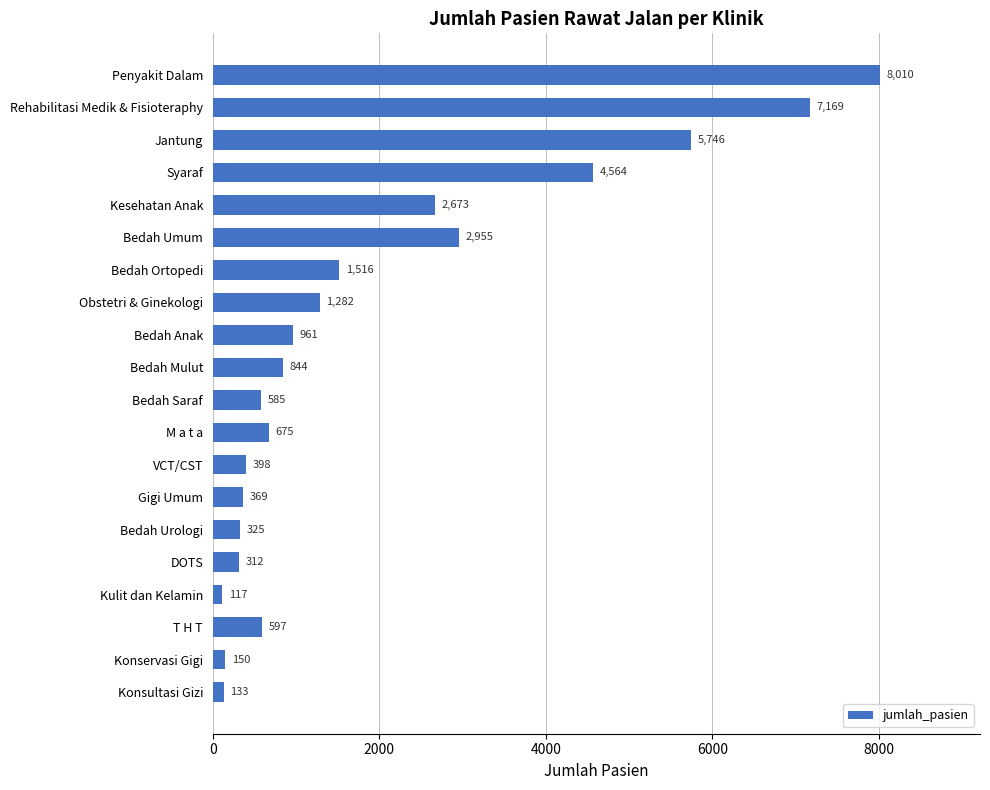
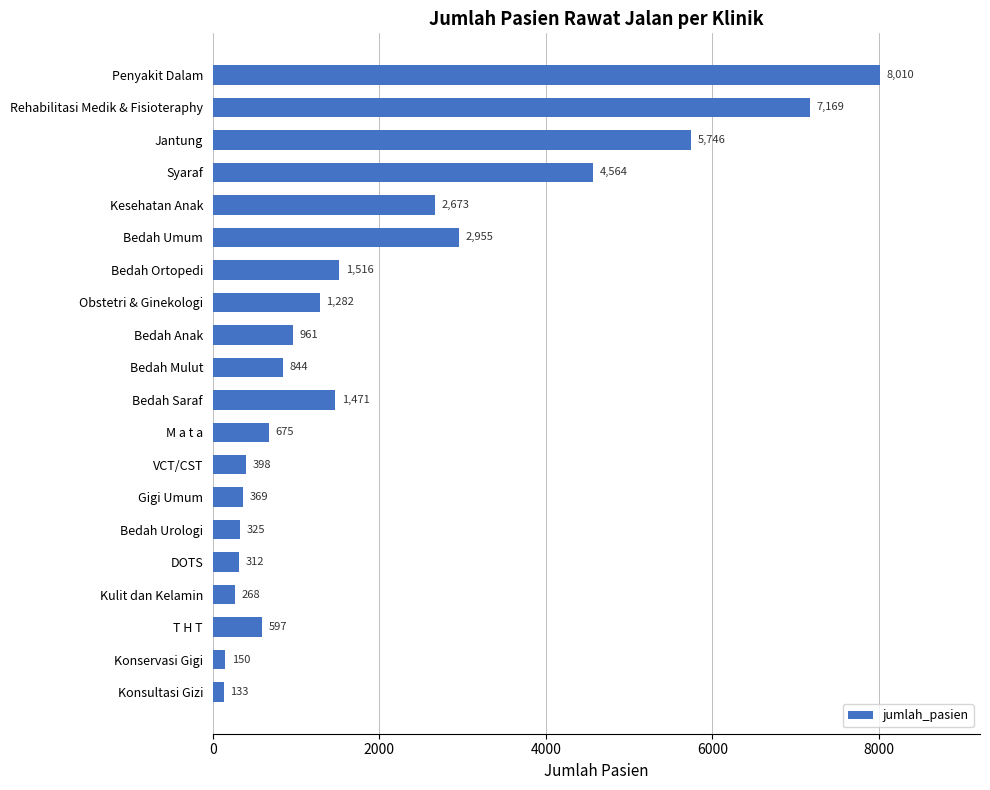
Bedah Saraf: 585 -> 1,471
Kulit dan Kelamin: 117 -> 268
